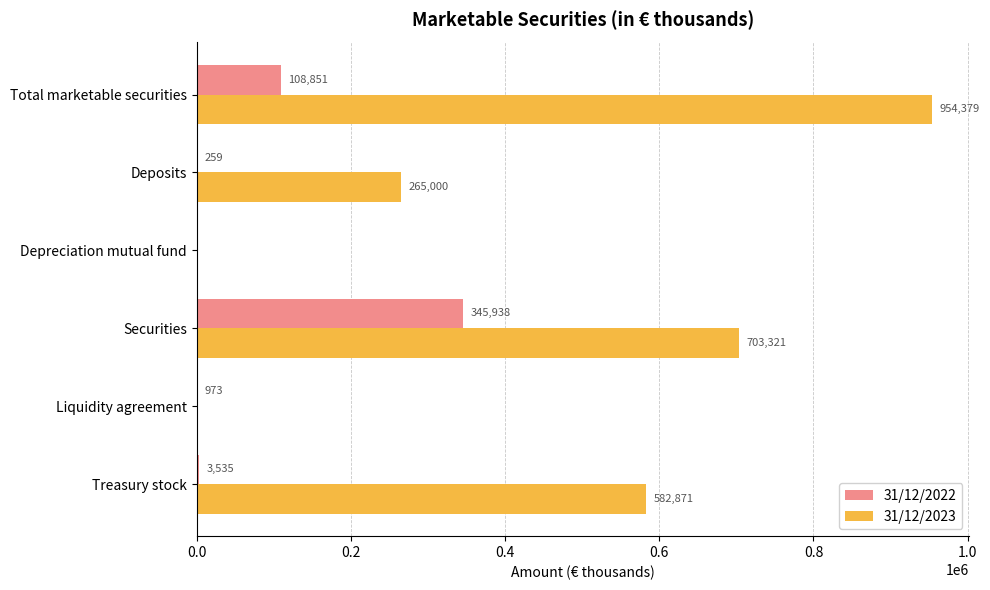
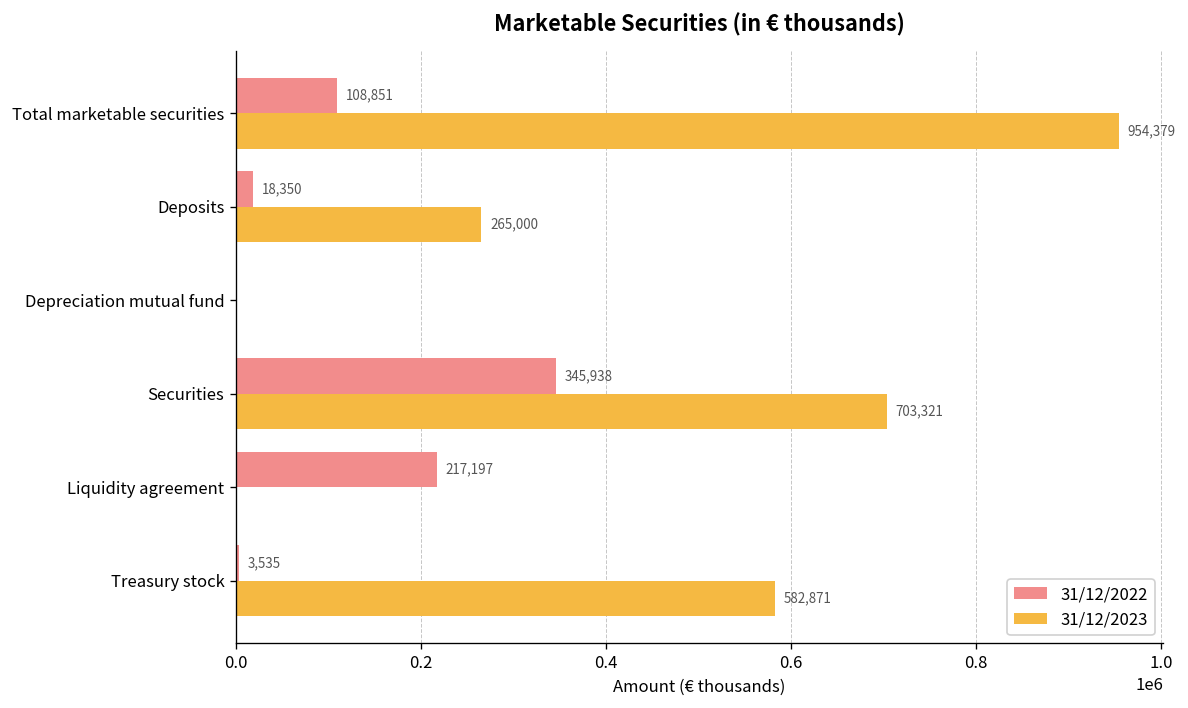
31/12/2022, Deposits: 259 -> 18,350
31/12/2022, Liquidity agreement: 973 -> 217,197
